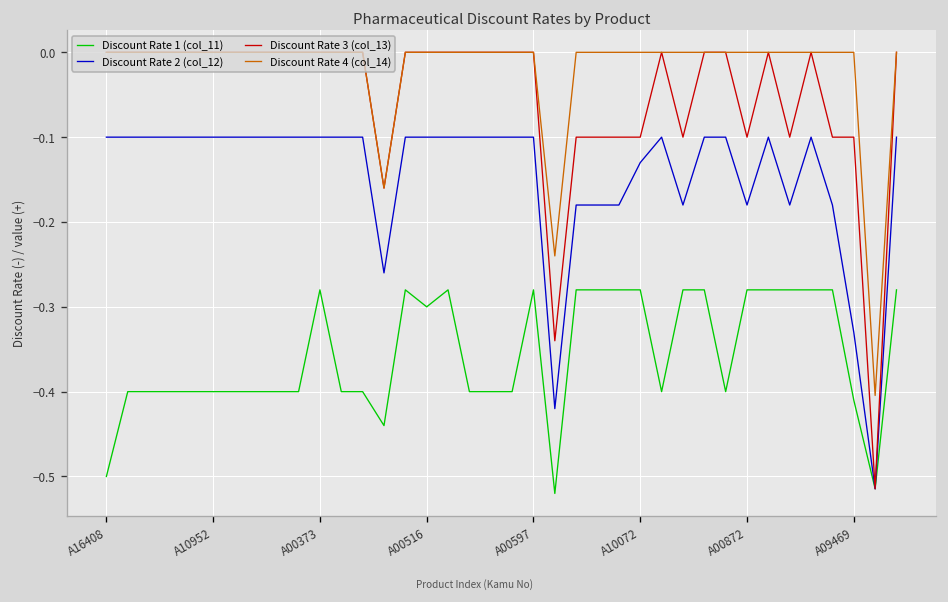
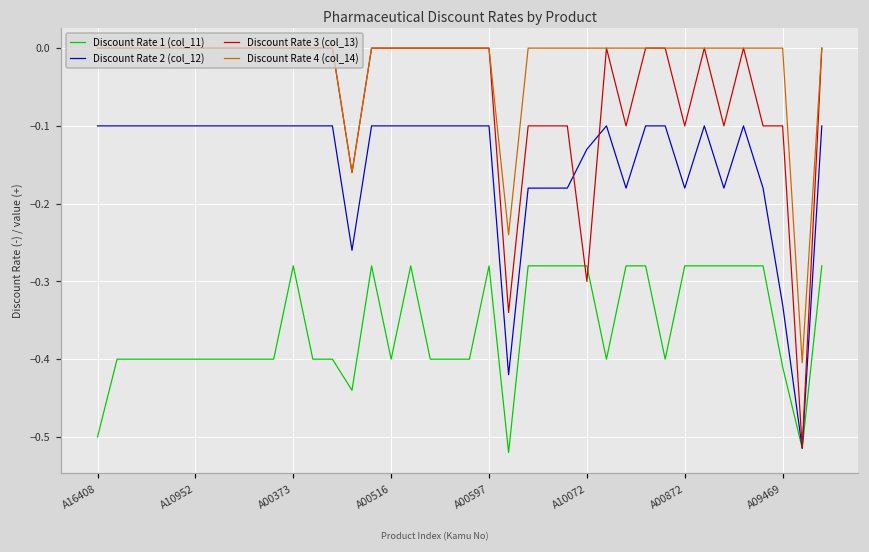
Discount Rate 1 (col_11), A00516: -0.30 -> -0.40
Discount Rate 3 (col_13), A10072: -0.10 -> -0.30
